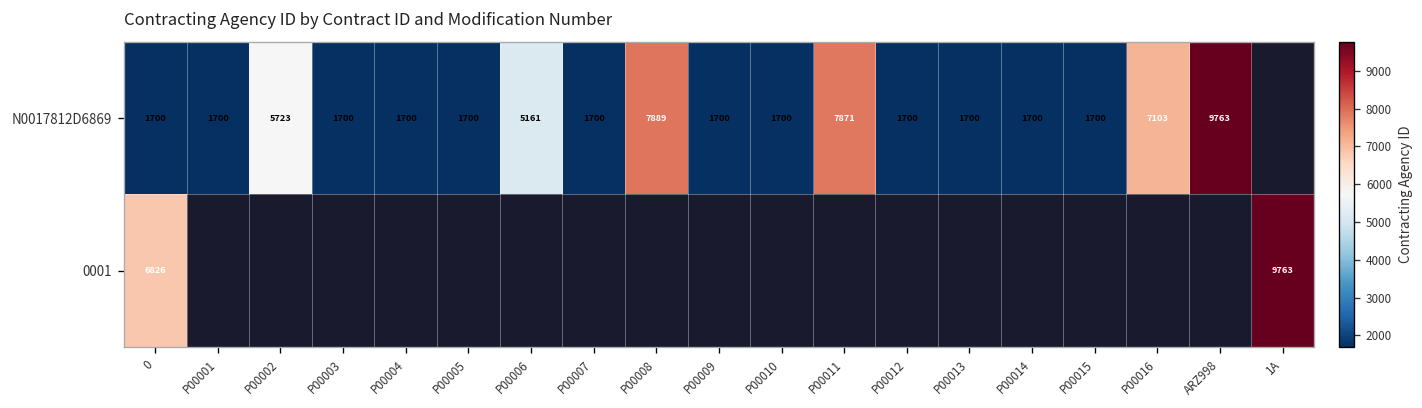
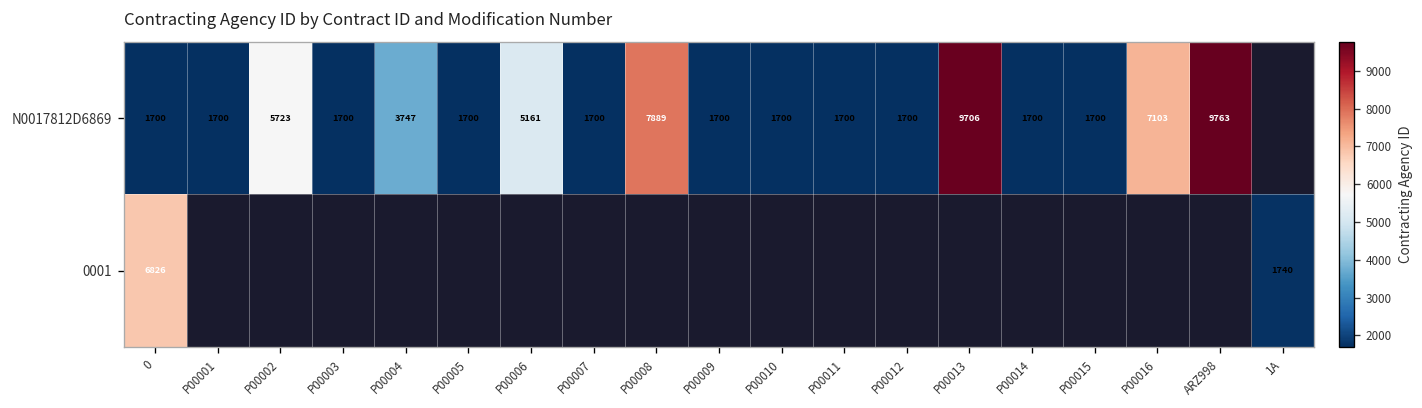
N0017812D6869, P00004: 1700 -> 3747
N0017812D6869, P00011: 7871 -> 1700
N0017812D6869, P00013: 1700 -> 9706
0001, 1A: 9763 -> 1740
